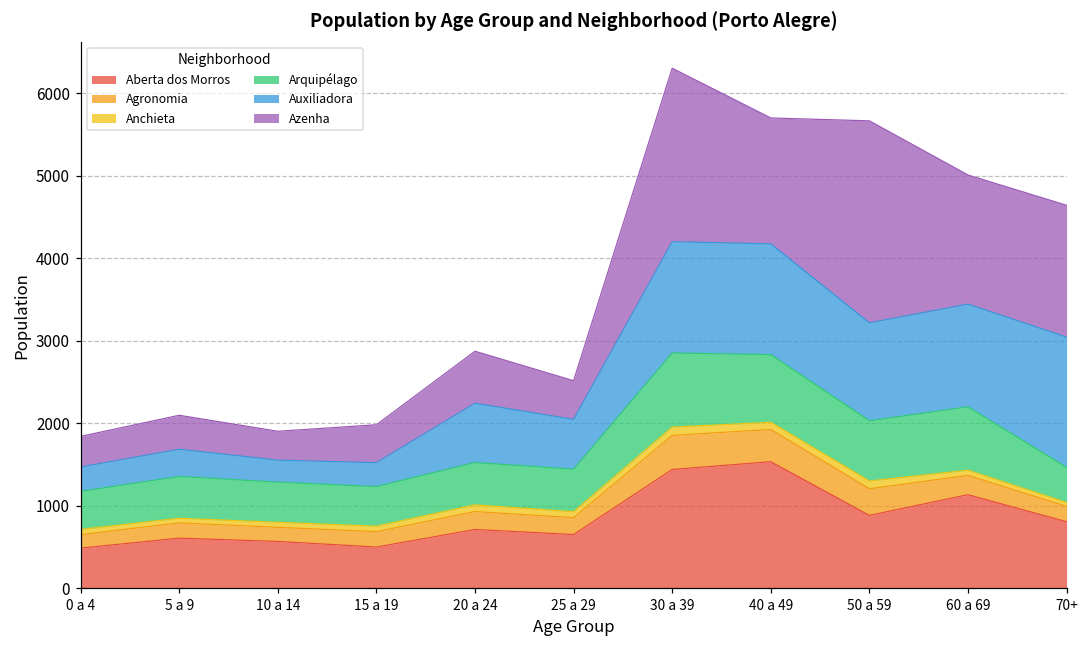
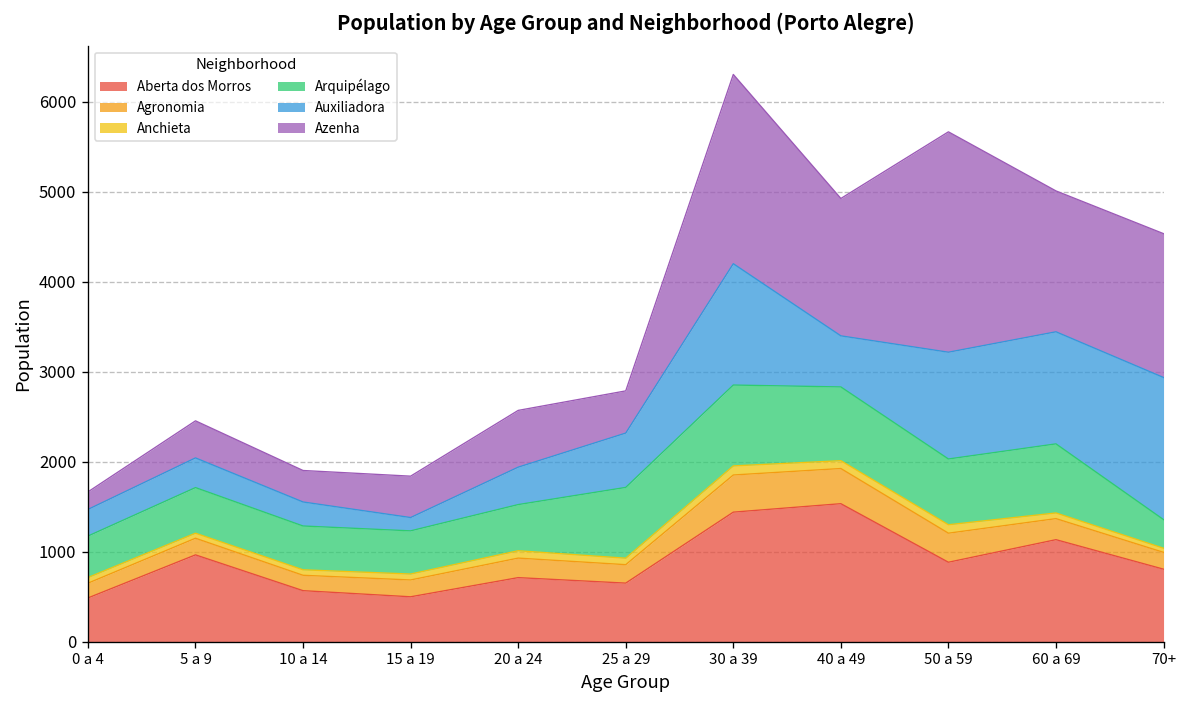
Azenha, 0 a 4: 400 -> 200
Aberta dos Morros, 5 a 9: 600 -> 1000
Auxiliadora, 15 a 19: 300 -> 100
Auxiliadora, 20 a 24: 700 -> 400
Arquipélago, 25 a 29: 500 -> 800
Auxiliadora, 40 a 49: 1300 -> 600
Arquipélago, 70+: 400 -> 300
